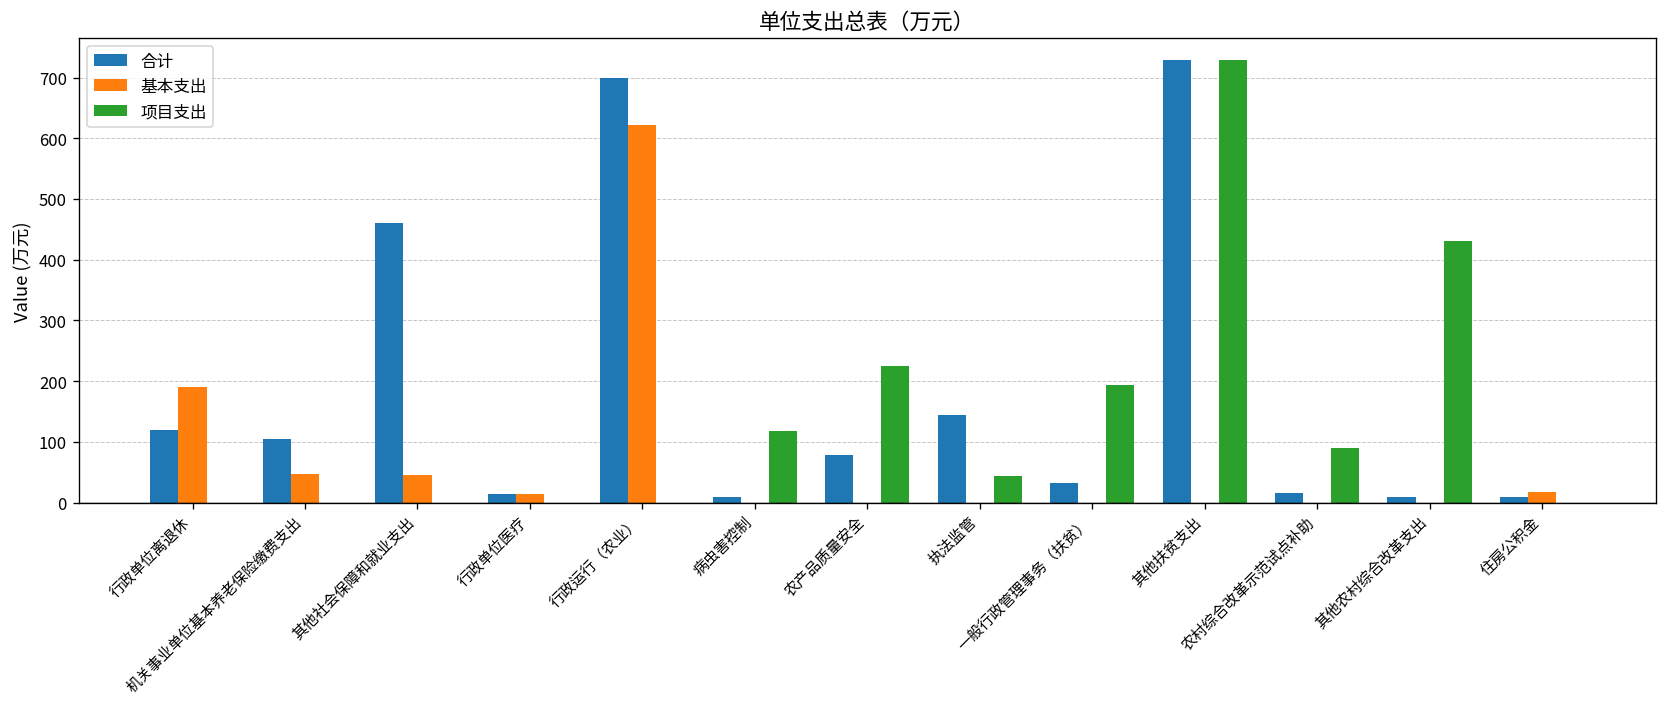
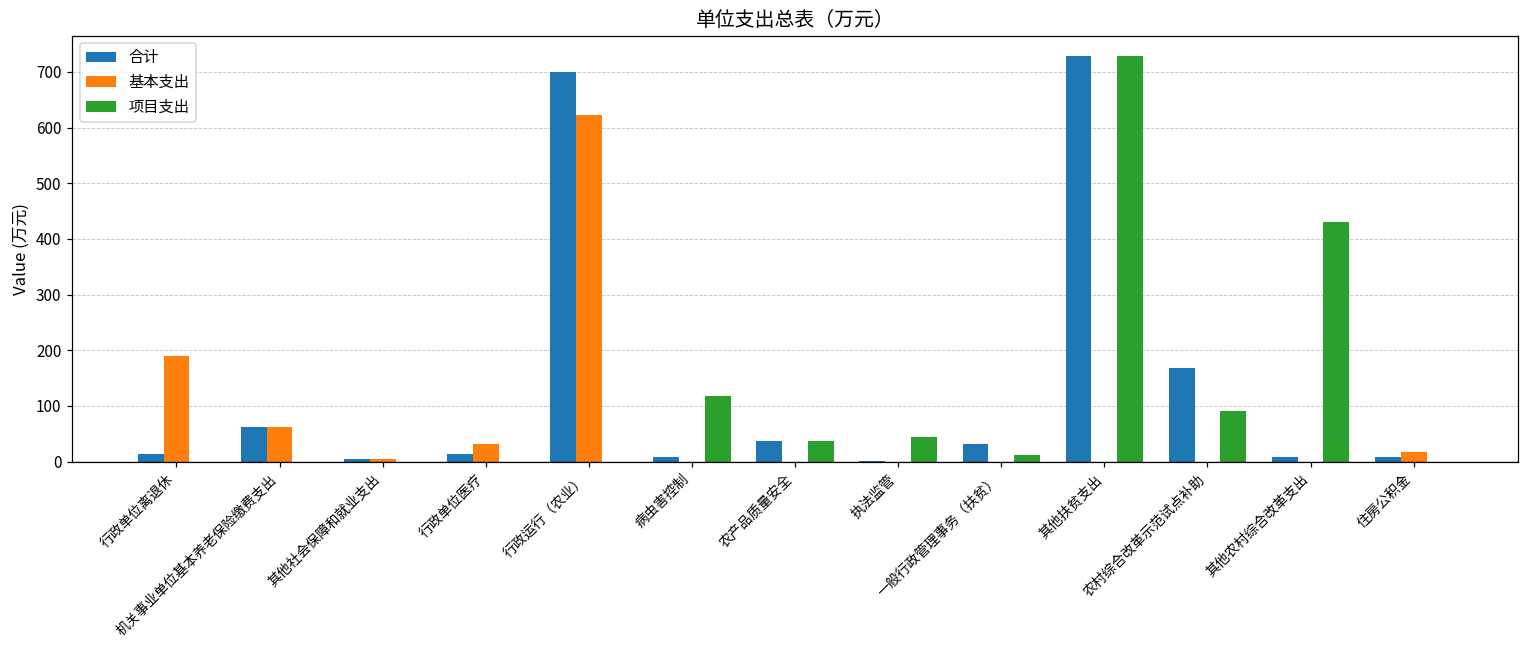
合计, 行政单位离退休: 120 -> 10
合计, 机关事业单位基本养老保险缴费支出: 110 -> 60
基本支出, 机关事业单位基本养老保险缴费支出: 50 -> 60
合计, 其他社会保障和就业支出: 460 -> 10
基本支出, 其他社会保障和就业支出: 50 -> 10
基本支出, 行政单位医疗: 10 -> 30
合计, 农产品质量安全: 80 -> 40
项目支出, 农产品质量安全: 230 -> 40
合计, 执法监管: 140 -> 0
项目支出, 一般行政管理事务（扶贫）: 190 -> 10
合计, 农村综合改革示范试点补助: 20 -> 170
